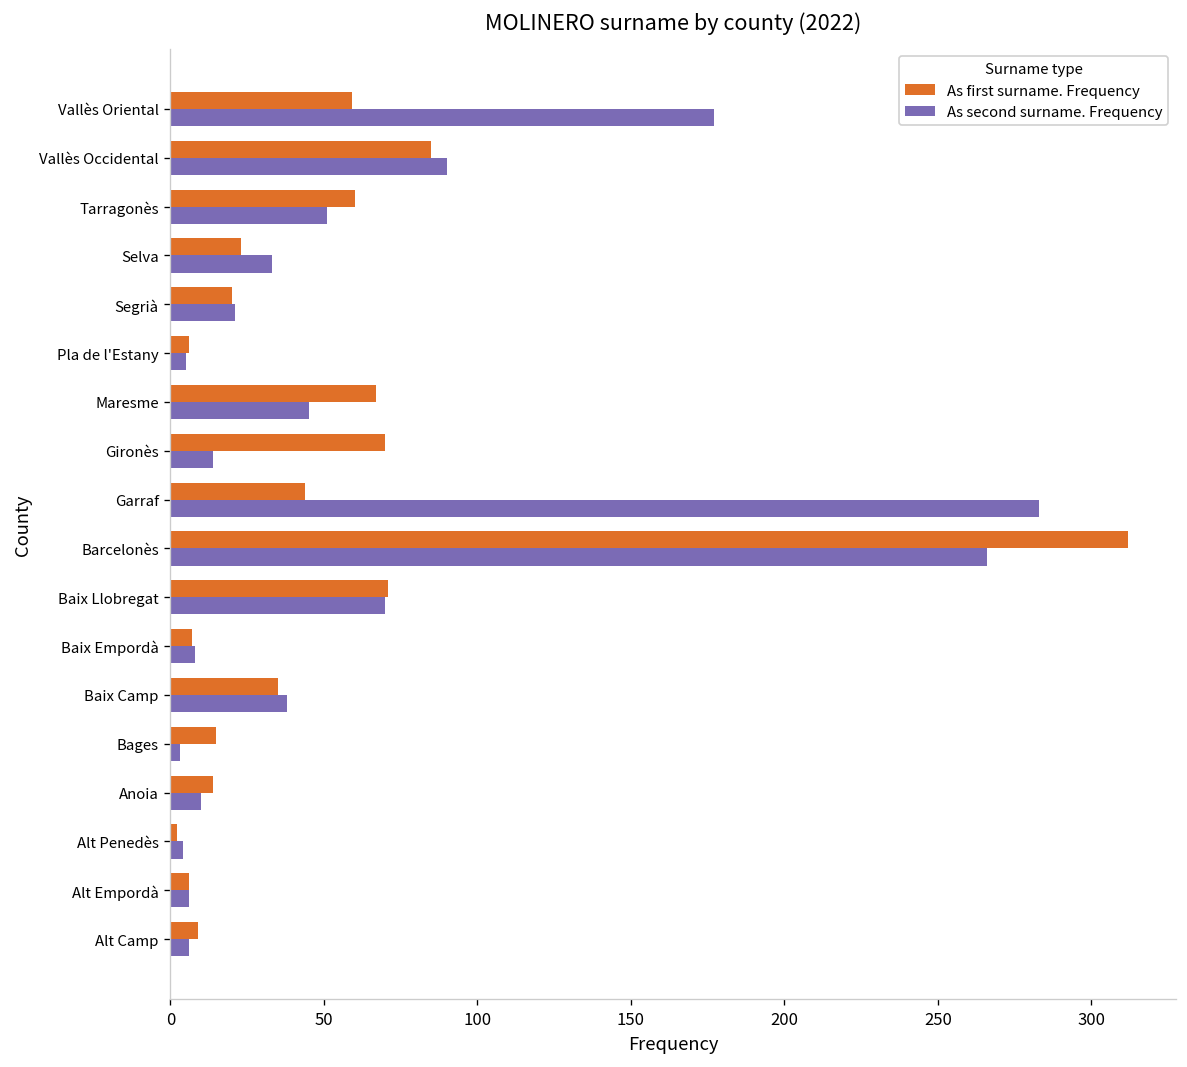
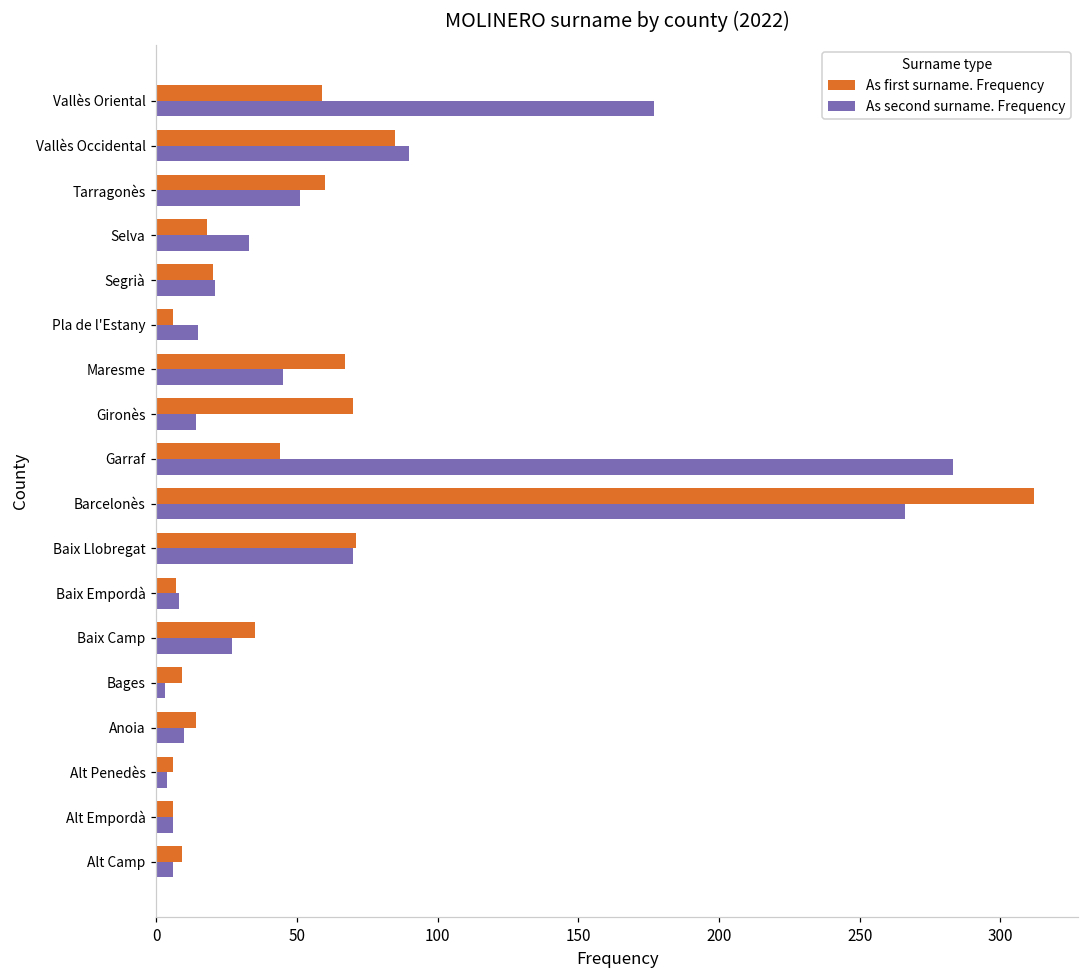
As first surname. Frequency, Selva: 23 -> 18
As second surname. Frequency, Pla de l'Estany: 5 -> 15
As second surname. Frequency, Baix Camp: 38 -> 27
As first surname. Frequency, Bages: 15 -> 9
As first surname. Frequency, Alt Penedès: 2 -> 6
